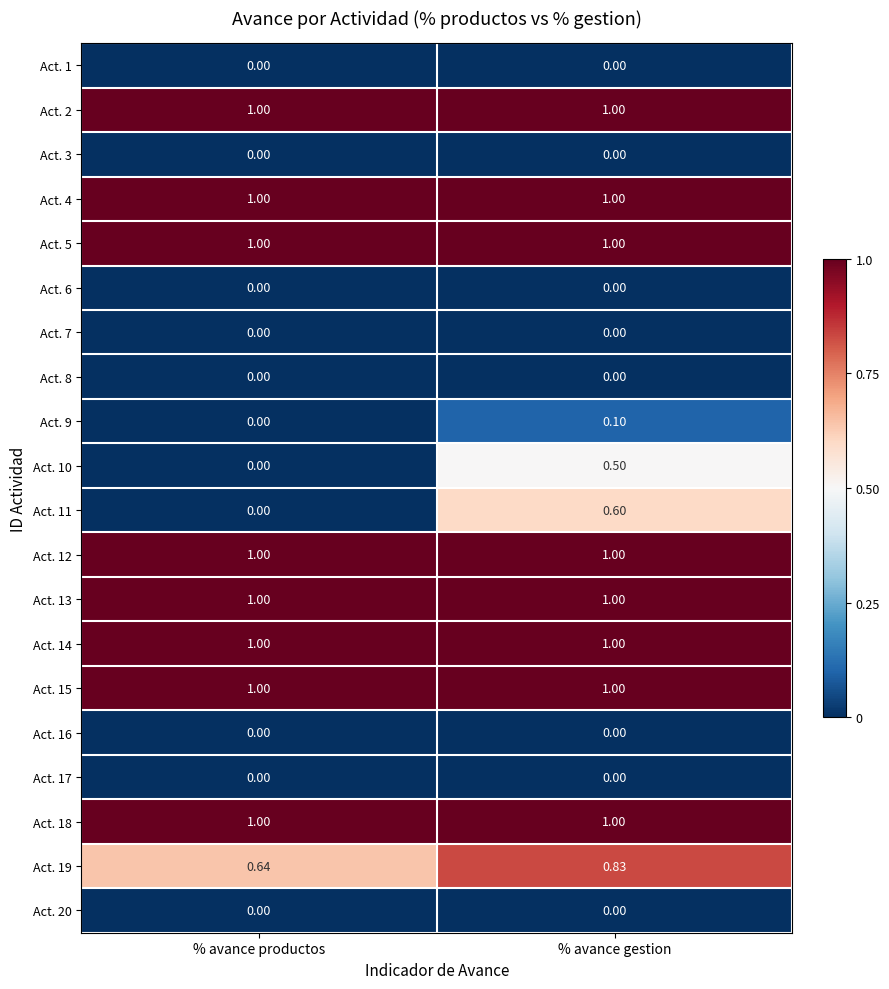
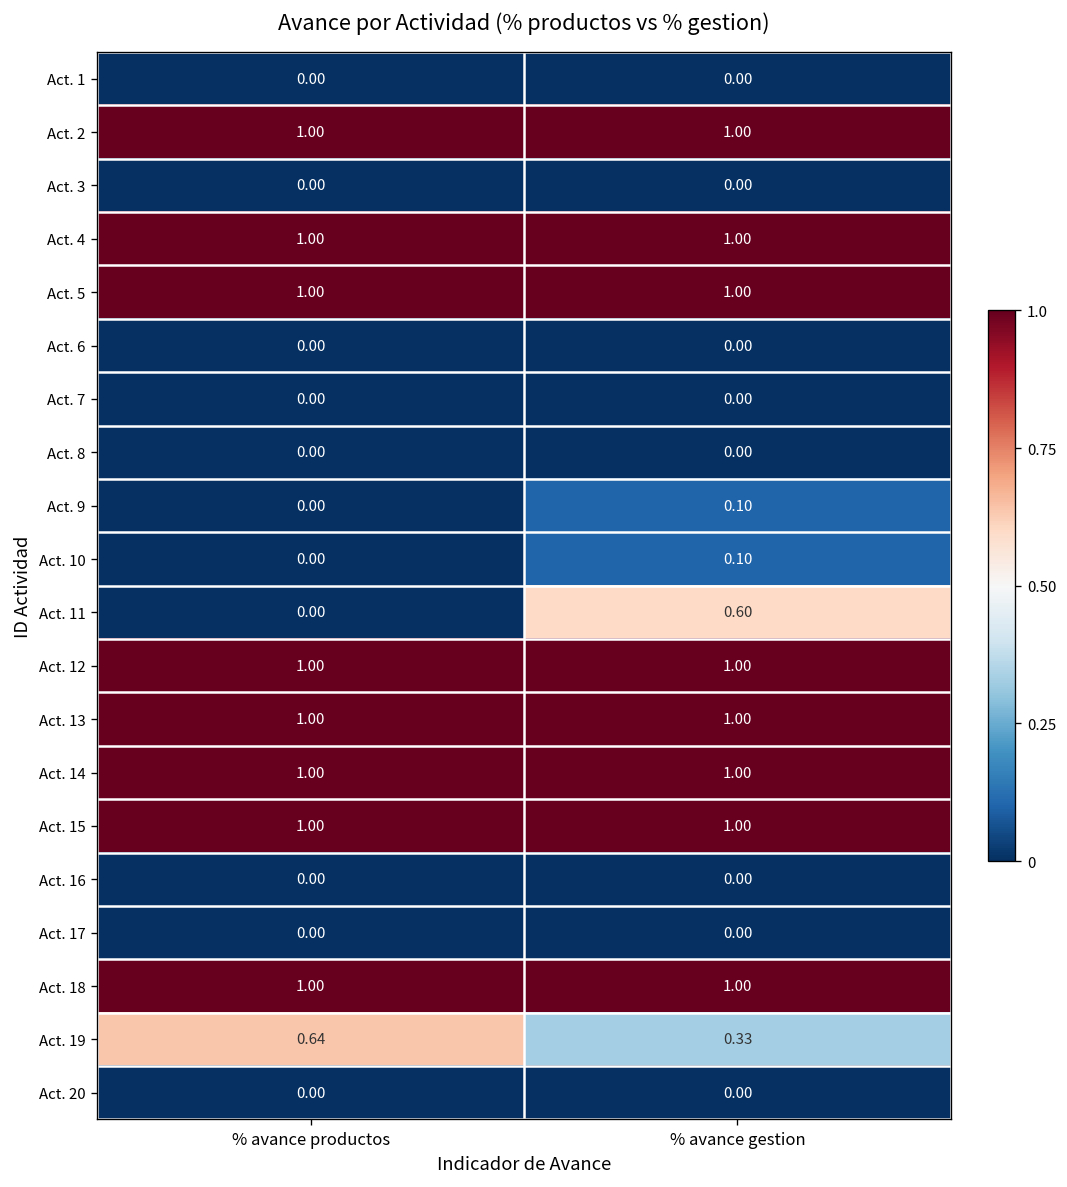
Act. 10, % avance gestion: 0.50 -> 0.10
Act. 19, % avance gestion: 0.83 -> 0.33
